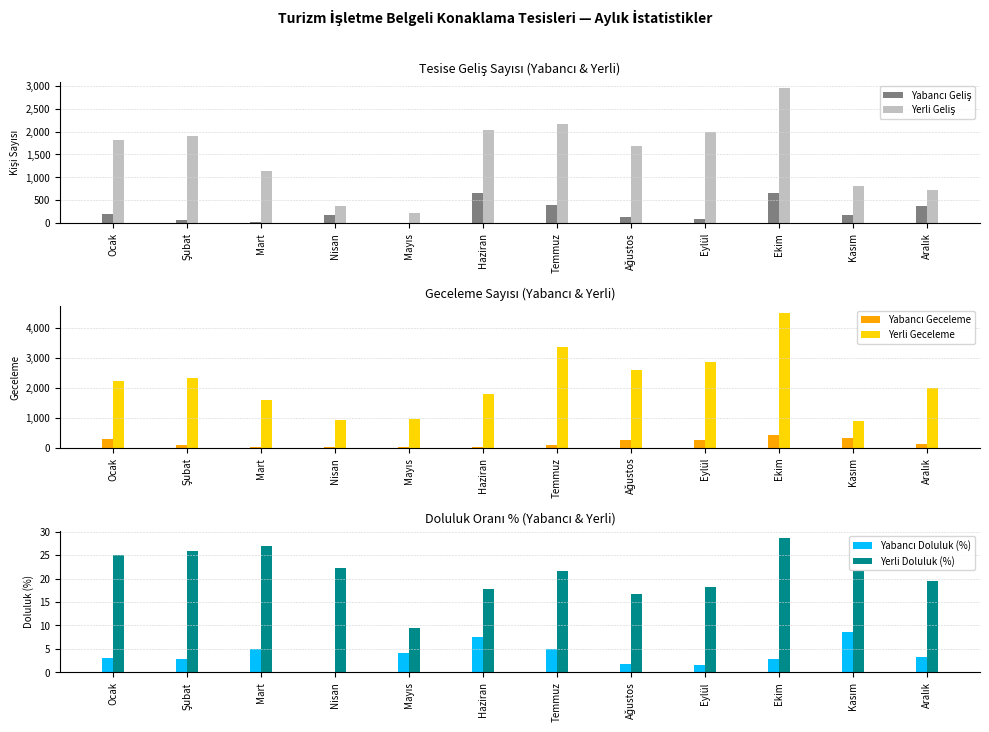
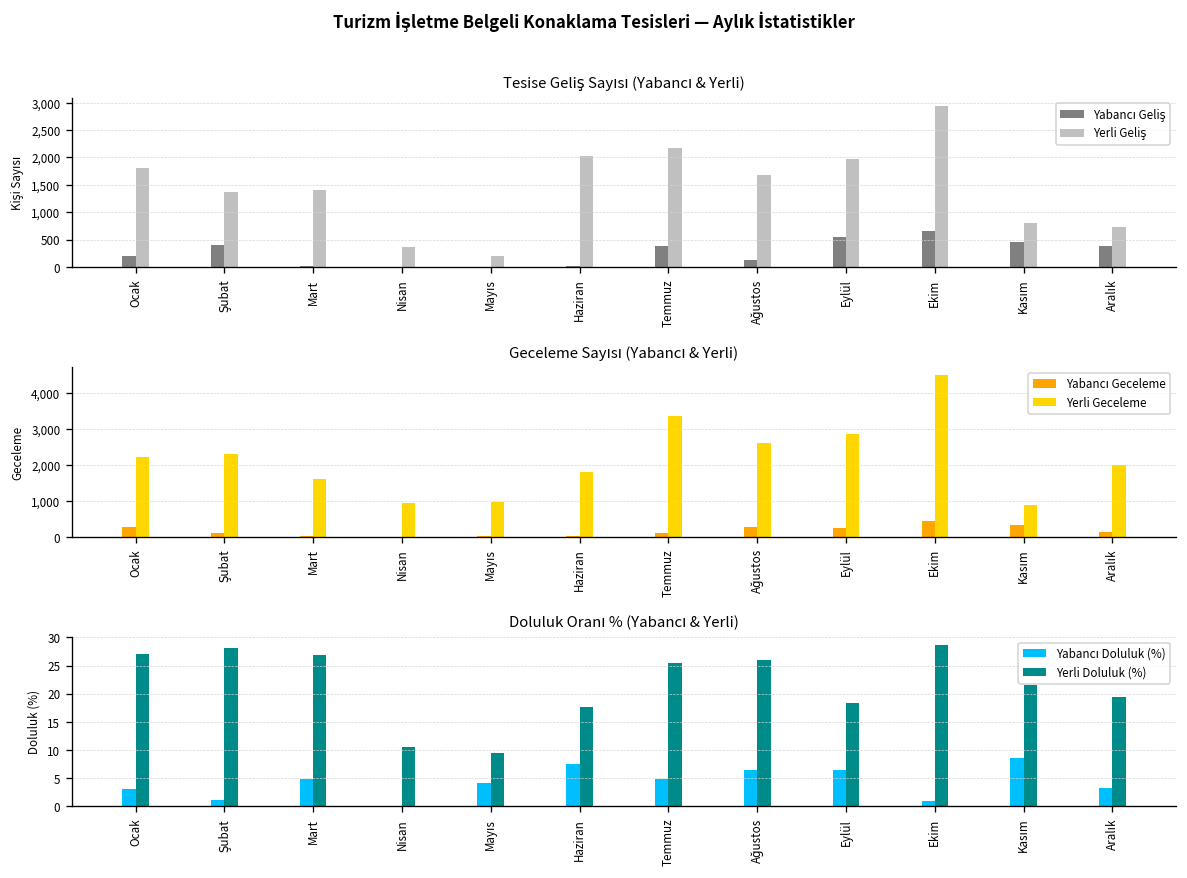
Tesise Geliş Sayısı (Yabancı & Yerli), Yabancı Geliş, Şubat: 100 -> 400
Tesise Geliş Sayısı (Yabancı & Yerli), Yerli Geliş, Şubat: 1,900 -> 1,400
Tesise Geliş Sayısı (Yabancı & Yerli), Yerli Geliş, Mart: 1,100 -> 1,400
Tesise Geliş Sayısı (Yabancı & Yerli), Yabancı Geliş, Nisan: 200 -> 0
Tesise Geliş Sayısı (Yabancı & Yerli), Yabancı Geliş, Haziran: 700 -> 0
Tesise Geliş Sayısı (Yabancı & Yerli), Yabancı Geliş, Eylül: 100 -> 500
Tesise Geliş Sayısı (Yabancı & Yerli), Yabancı Geliş, Kasım: 200 -> 500
Doluluk Oranı % (Yabancı & Yerli), Yerli Doluluk (%), Ocak: 25 -> 27
Doluluk Oranı % (Yabancı & Yerli), Yabancı Doluluk (%), Şubat: 3 -> 1
Doluluk Oranı % (Yabancı & Yerli), Yerli Doluluk (%), Şubat: 26 -> 28
Doluluk Oranı % (Yabancı & Yerli), Yerli Doluluk (%), Nisan: 22 -> 10
Doluluk Oranı % (Yabancı & Yerli), Yerli Doluluk (%), Temmuz: 22 -> 25
Doluluk Oranı % (Yabancı & Yerli), Yabancı Doluluk (%), Ağustos: 2 -> 7
Doluluk Oranı % (Yabancı & Yerli), Yerli Doluluk (%), Ağustos: 17 -> 26
Doluluk Oranı % (Yabancı & Yerli), Yabancı Doluluk (%), Eylül: 2 -> 7
Doluluk Oranı % (Yabancı & Yerli), Yabancı Doluluk (%), Ekim: 3 -> 1
